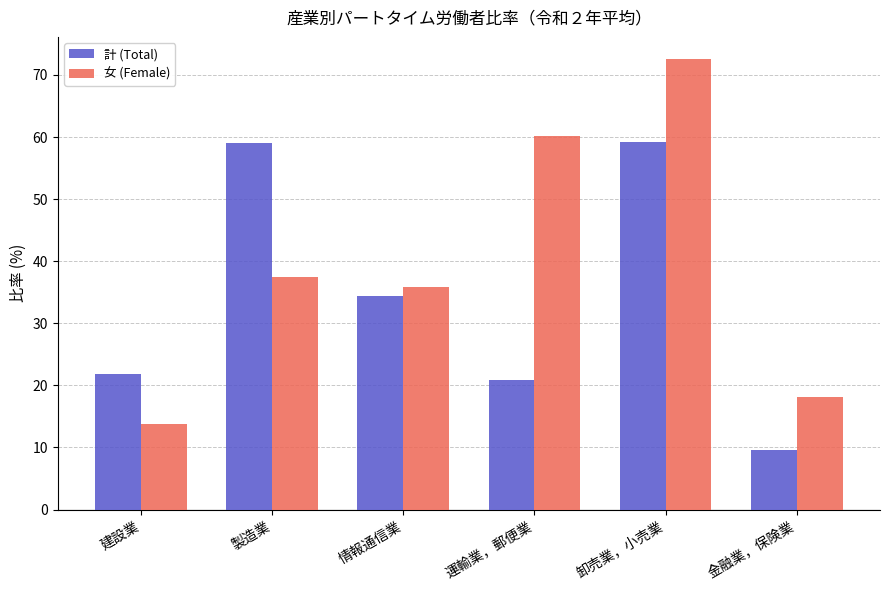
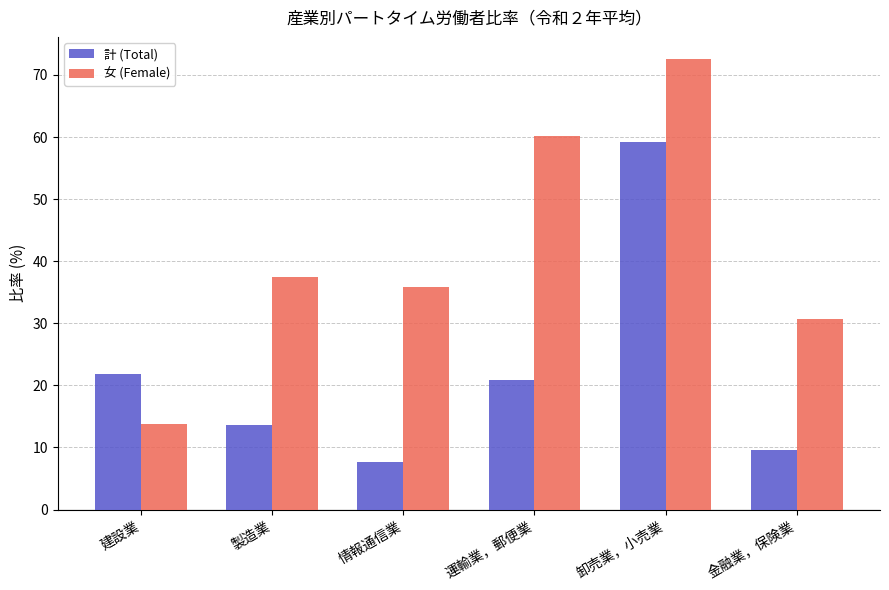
計 (Total), 製造業: 59 -> 14
計 (Total), 情報通信業: 34 -> 8
女 (Female), 金融業，保険業: 18 -> 31
